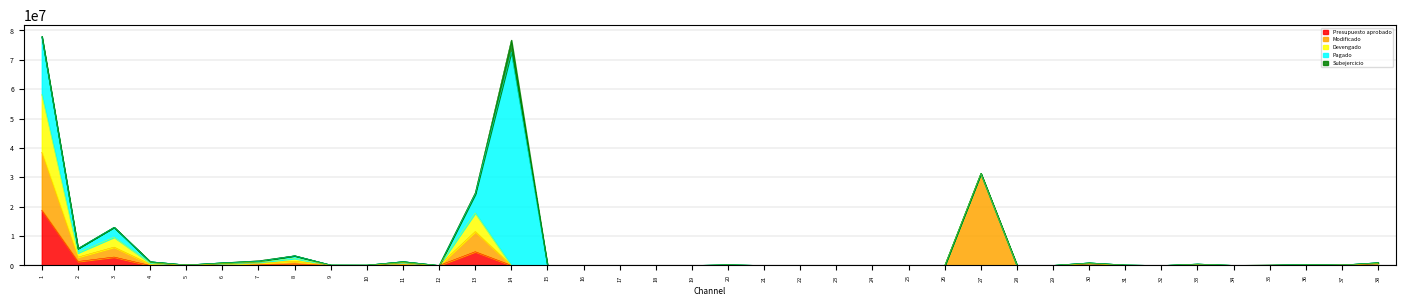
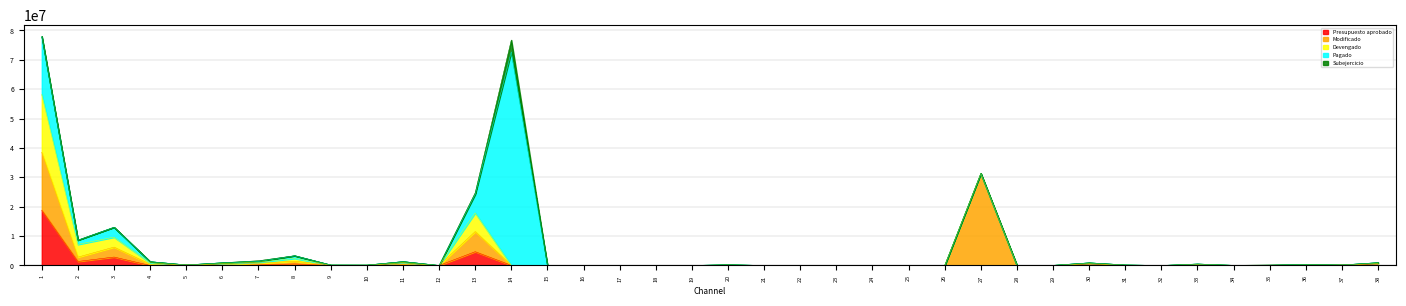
Devengado, 2: 1000000 -> 4000000
